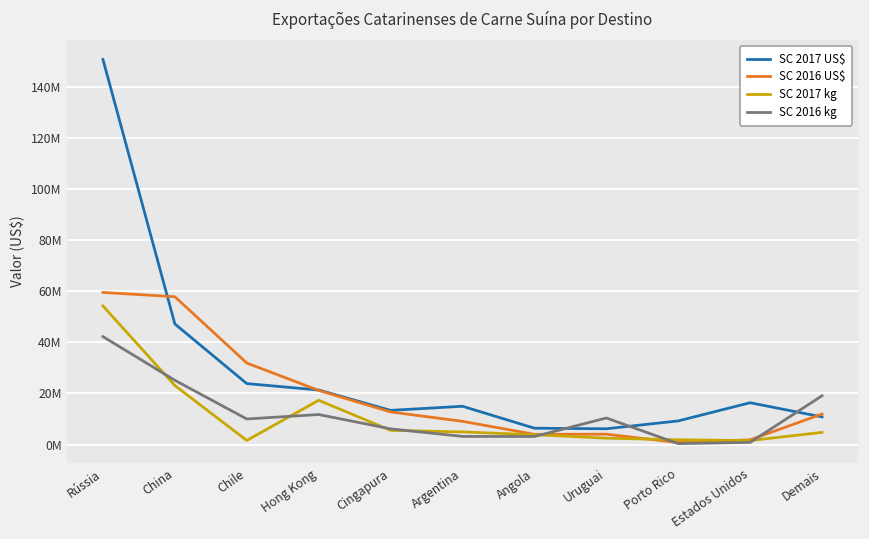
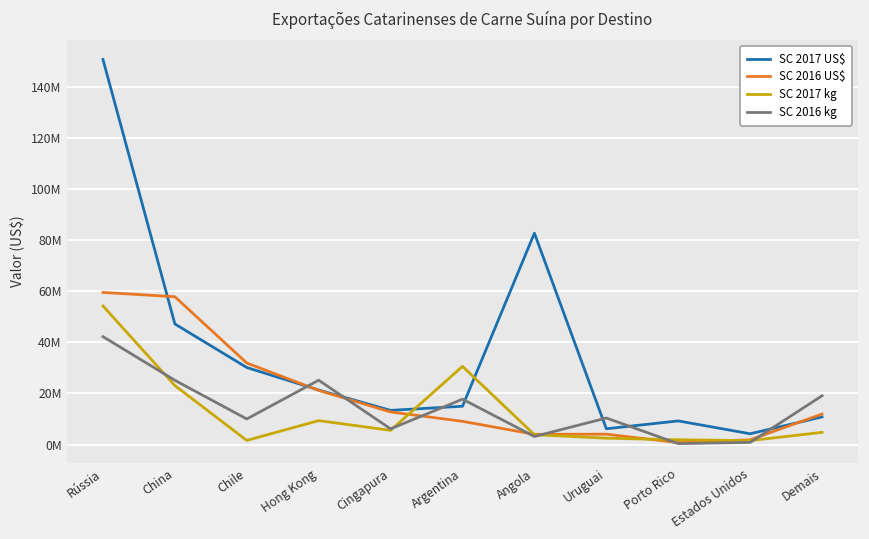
SC 2017 US$, Chile: 24000000 -> 30000000
SC 2017 kg, Hong Kong: 17000000 -> 9000000
SC 2016 kg, Hong Kong: 12000000 -> 25000000
SC 2017 kg, Argentina: 5000000 -> 31000000
SC 2016 kg, Argentina: 3000000 -> 18000000
SC 2017 US$, Angola: 6000000 -> 83000000
SC 2017 US$, Estados Unidos: 16000000 -> 4000000
